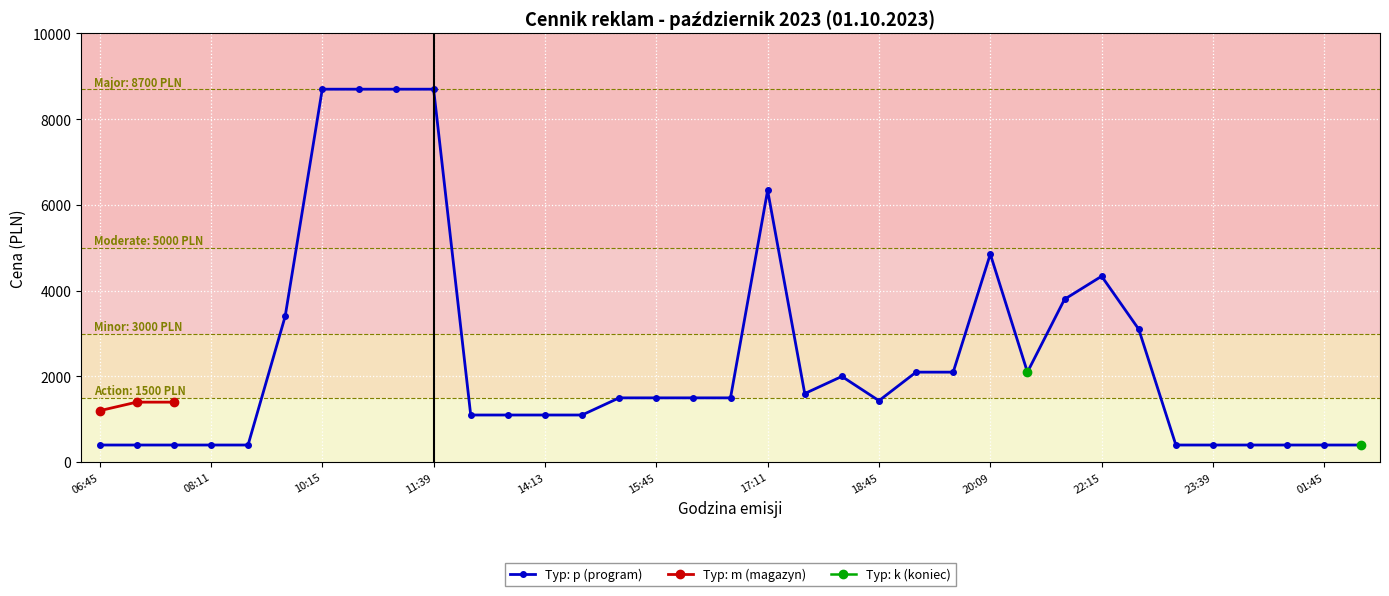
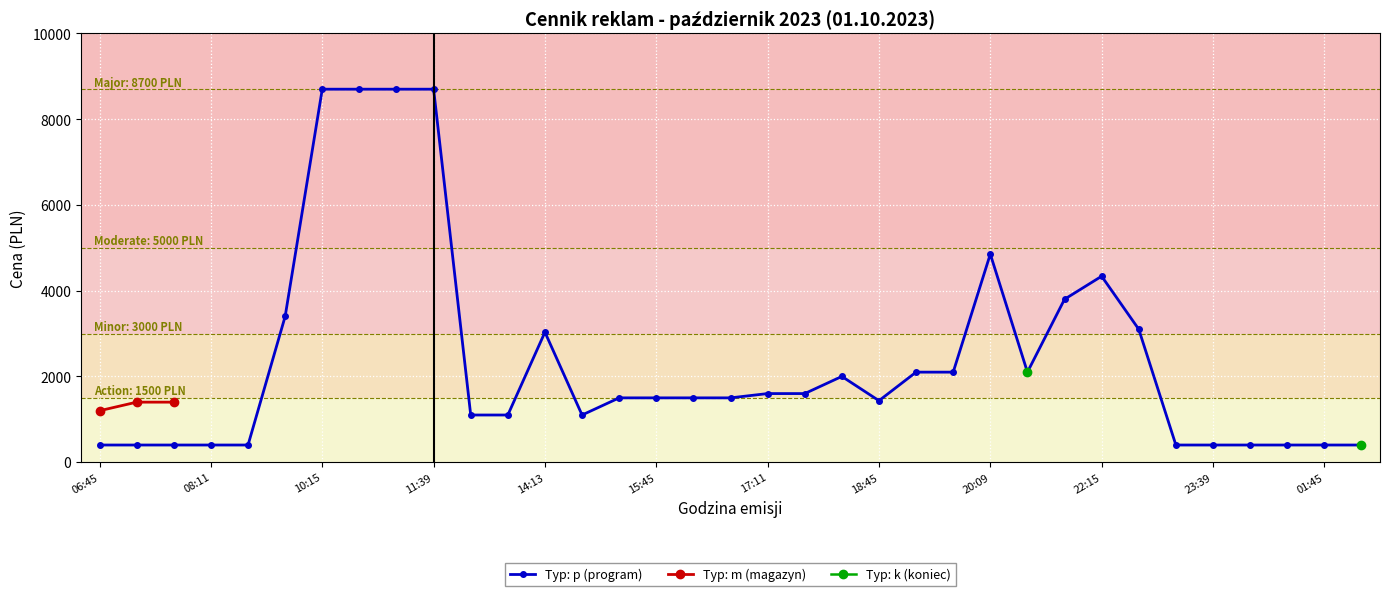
Typ: p (program), 14:13: 1100 -> 3000
Typ: p (program), 17:11: 6300 -> 1600
